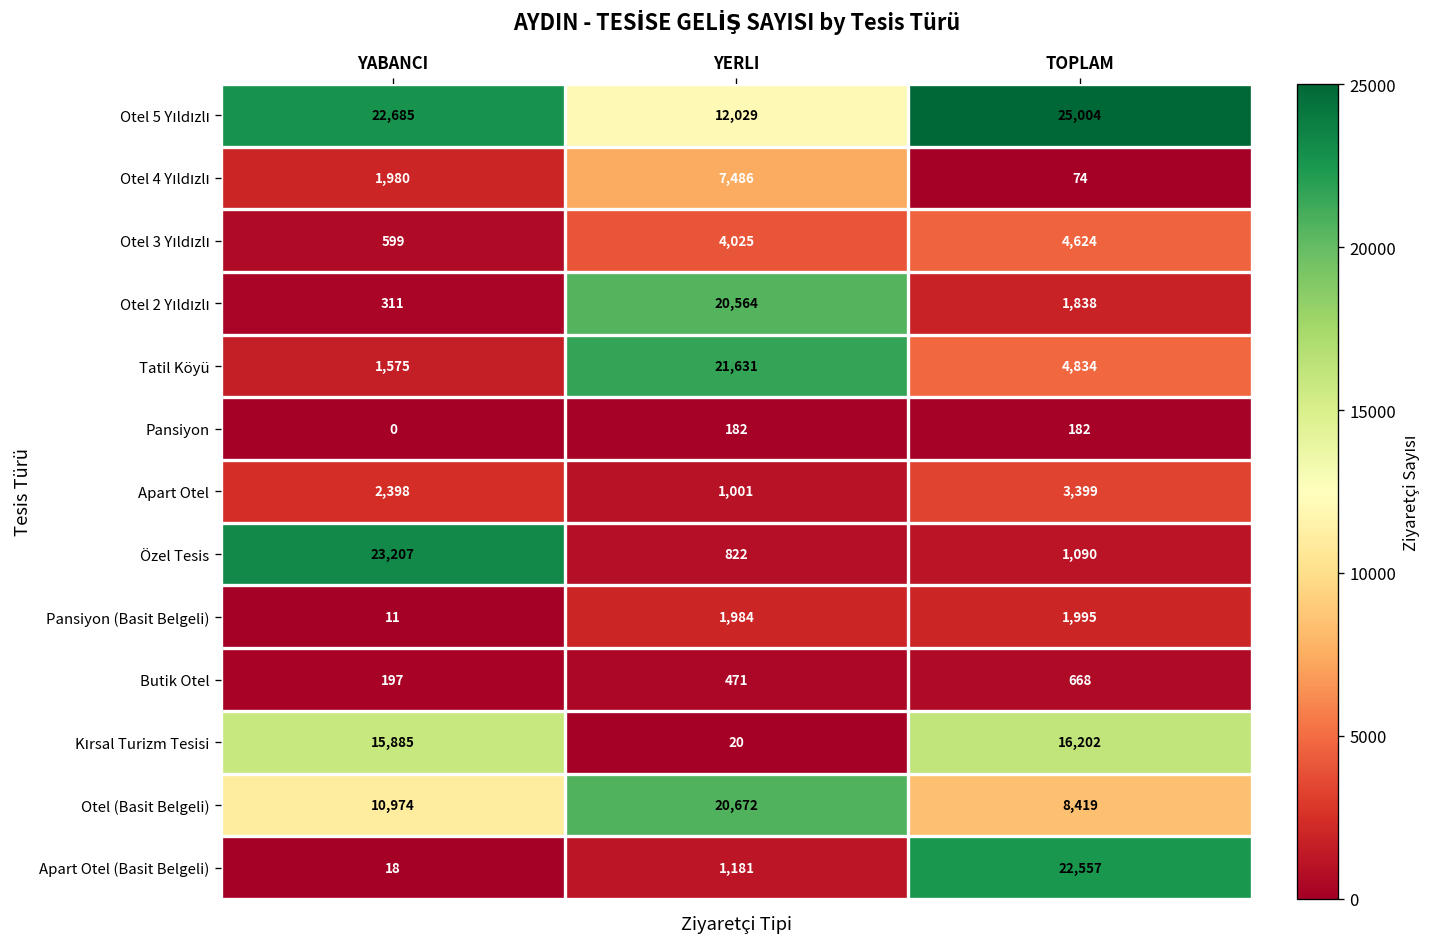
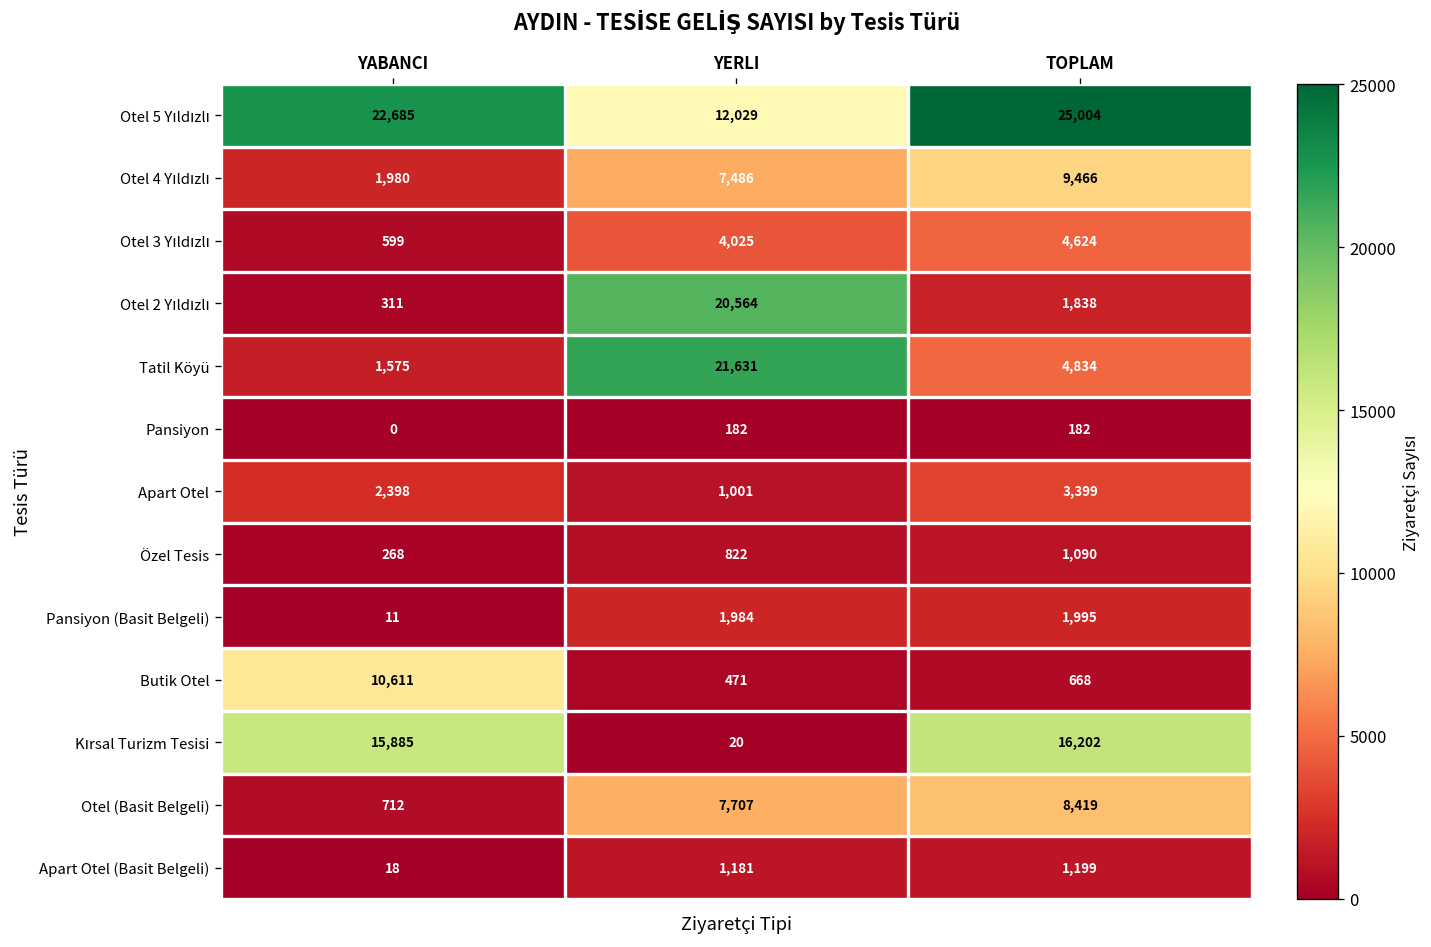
Otel 4 Yıldızlı, TOPLAM: 74 -> 9,466
Özel Tesis, YABANCI: 23,207 -> 268
Butik Otel, YABANCI: 197 -> 10,611
Otel (Basit Belgeli), YABANCI: 10,974 -> 712
Otel (Basit Belgeli), YERLI: 20,672 -> 7,707
Apart Otel (Basit Belgeli), TOPLAM: 22,557 -> 1,199
